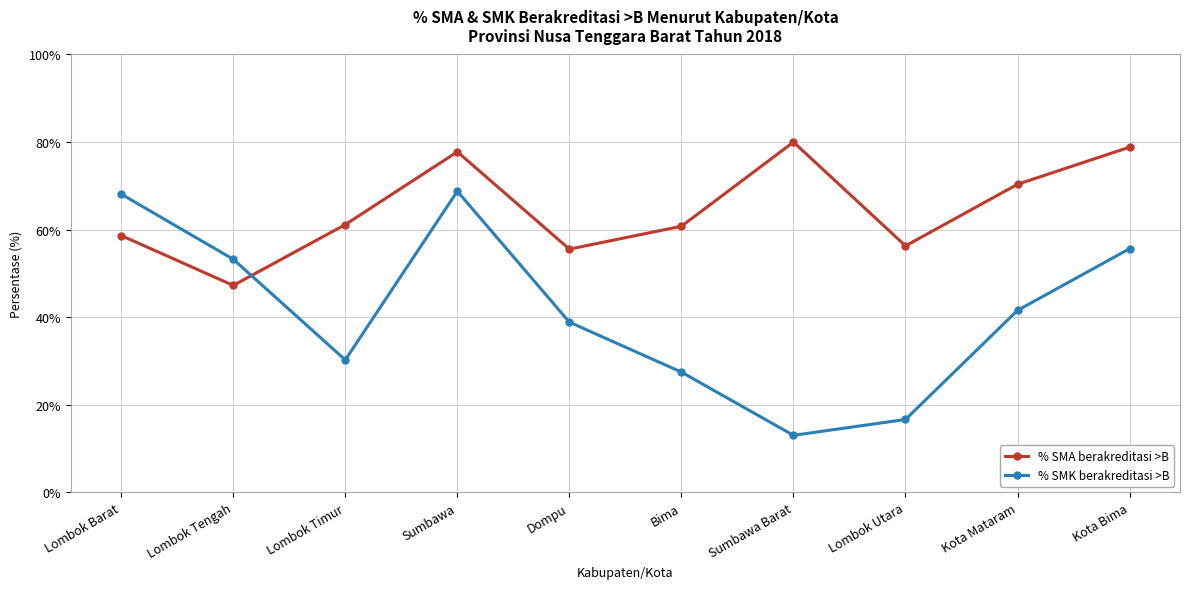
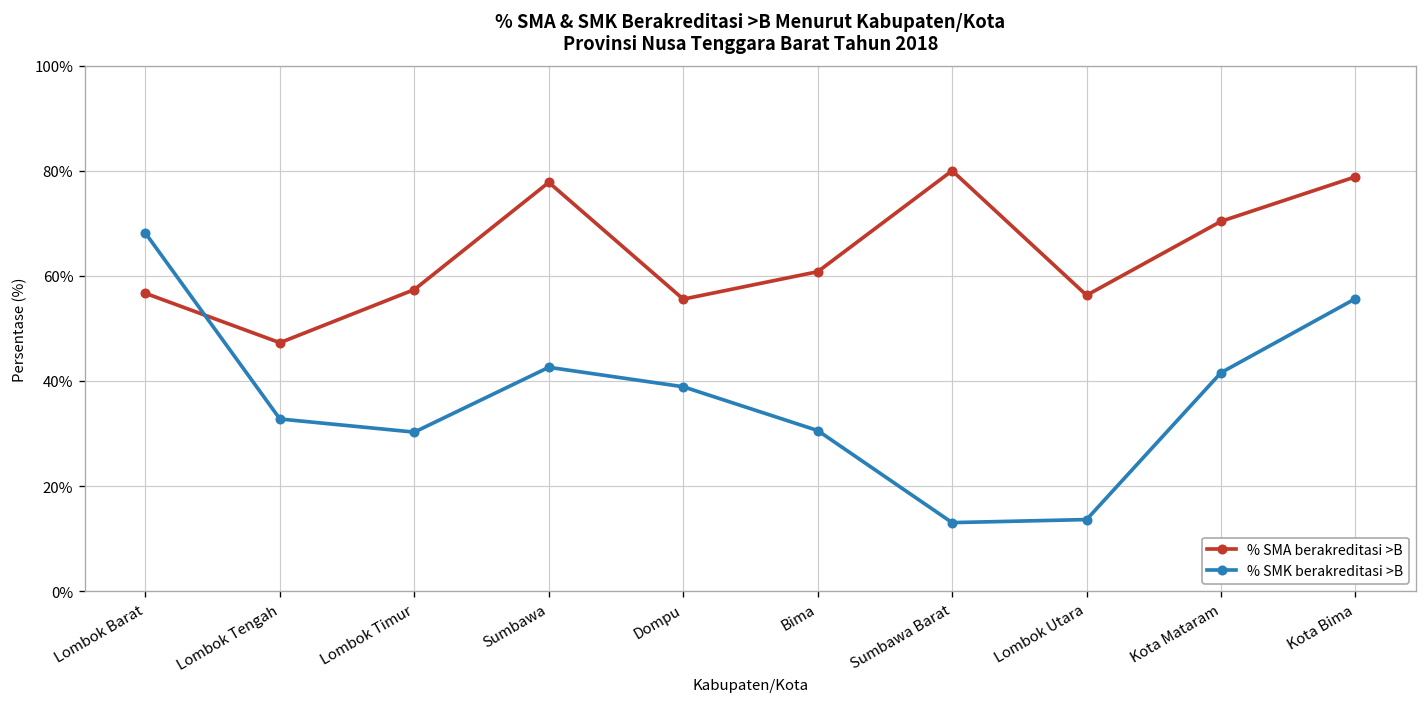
% SMA berakreditasi >B, Lombok Barat: 59% -> 57%
% SMK berakreditasi >B, Lombok Tengah: 53% -> 33%
% SMA berakreditasi >B, Lombok Timur: 61% -> 57%
% SMK berakreditasi >B, Sumbawa: 69% -> 43%
% SMK berakreditasi >B, Bima: 27% -> 31%
% SMK berakreditasi >B, Lombok Utara: 17% -> 14%
